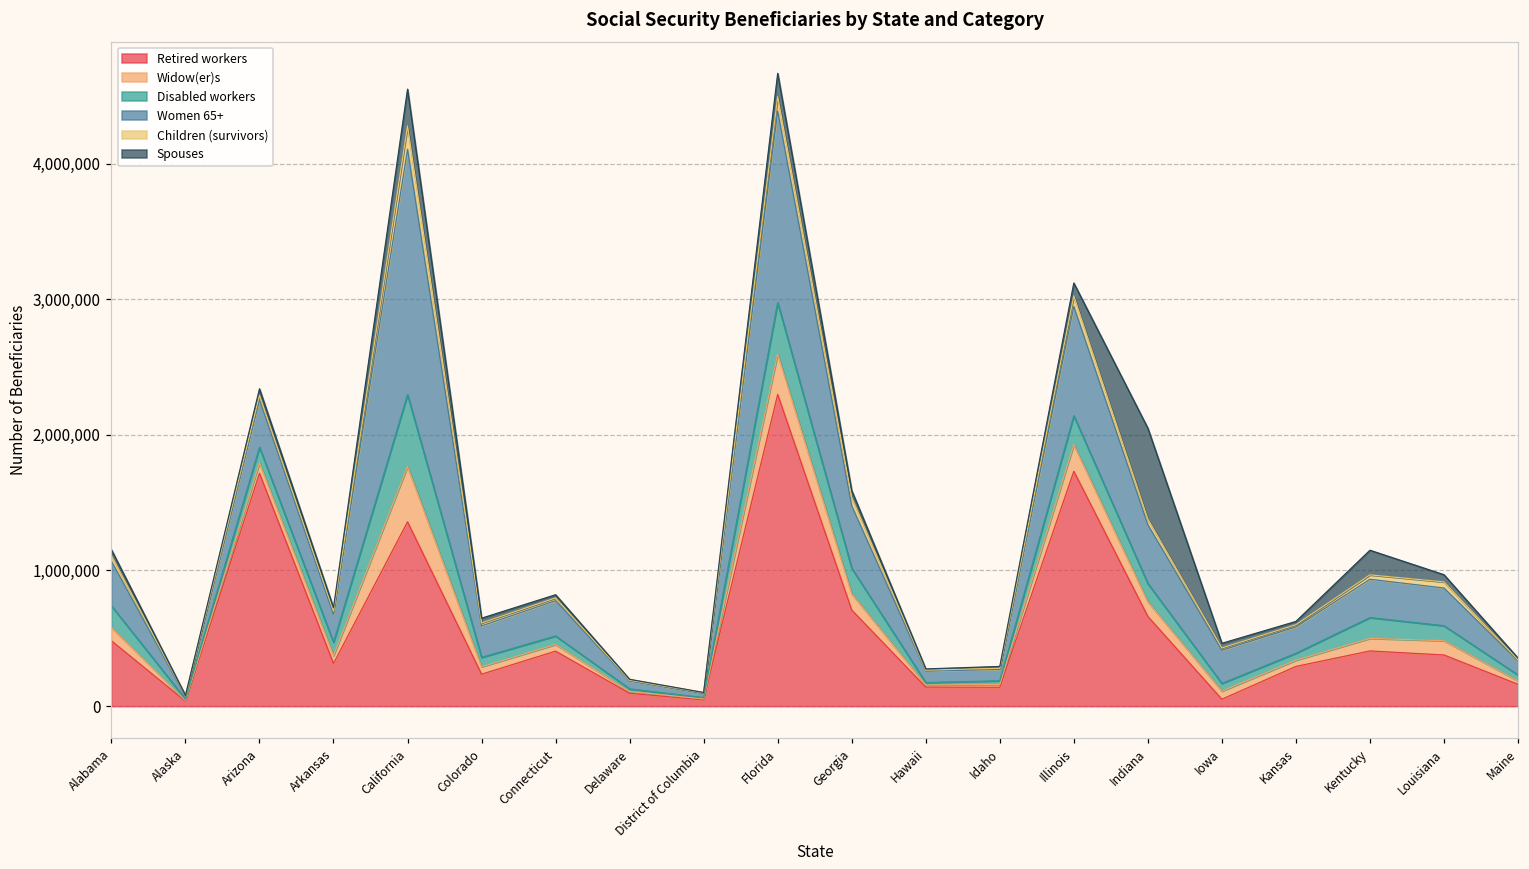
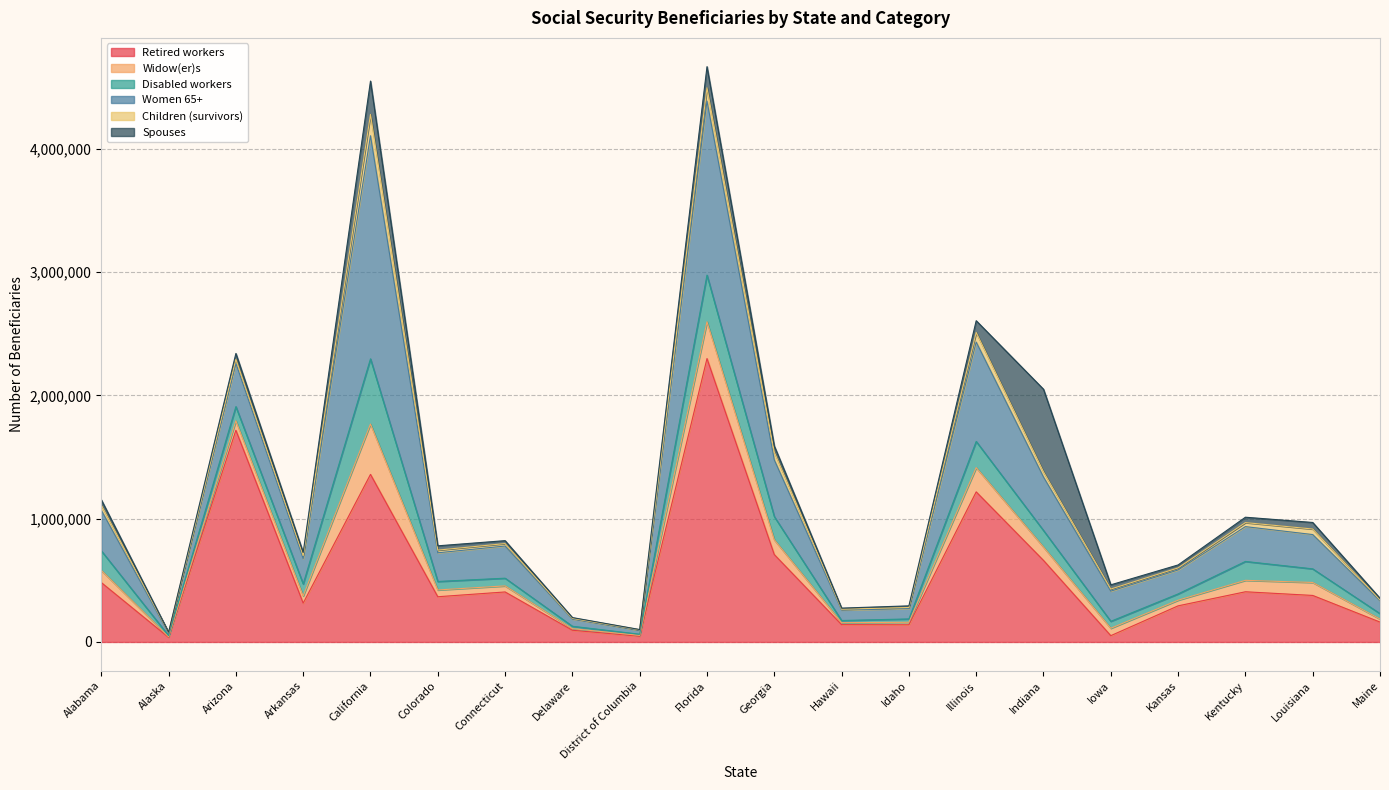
Retired workers, Colorado: 240,000 -> 370,000
Retired workers, Illinois: 1,730,000 -> 1,220,000
Spouses, Kentucky: 180,000 -> 40,000
